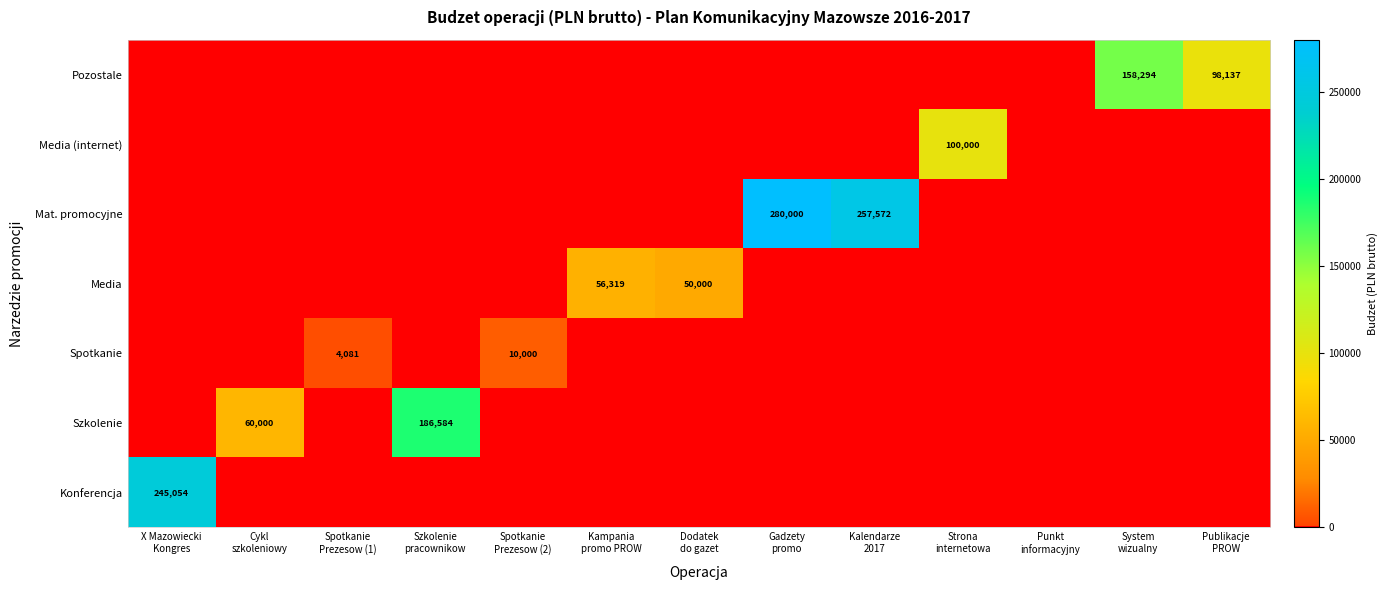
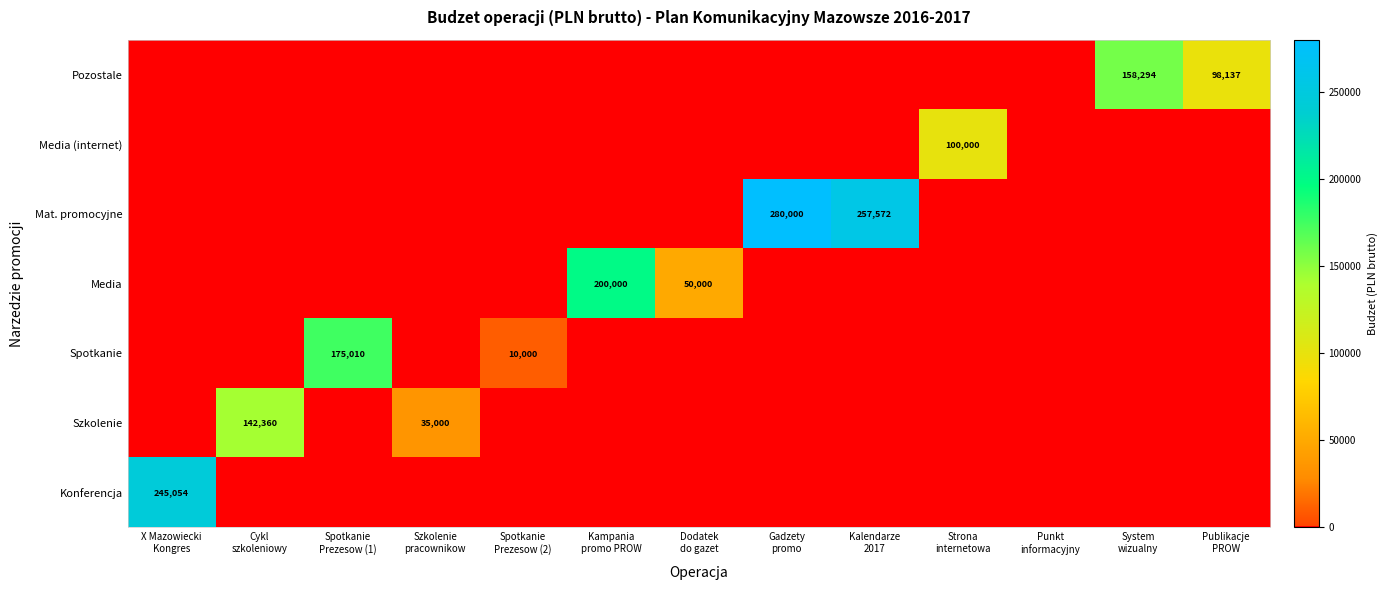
Media, Kampania promo PROW: 56,319 -> 200,000
Spotkanie, Spotkanie Prezesow (1): 4,081 -> 175,010
Szkolenie, Cykl szkoleniowy: 60,000 -> 142,360
Szkolenie, Szkolenie pracownikow: 186,584 -> 35,000
